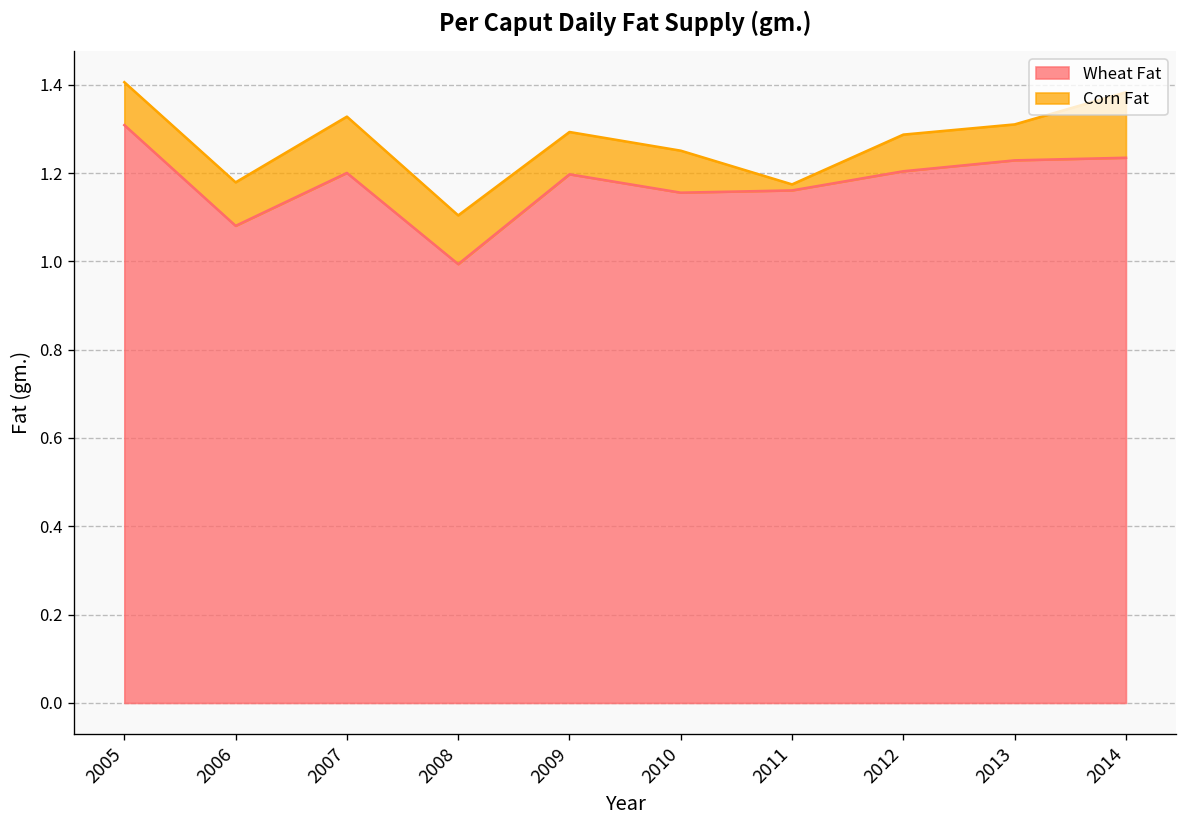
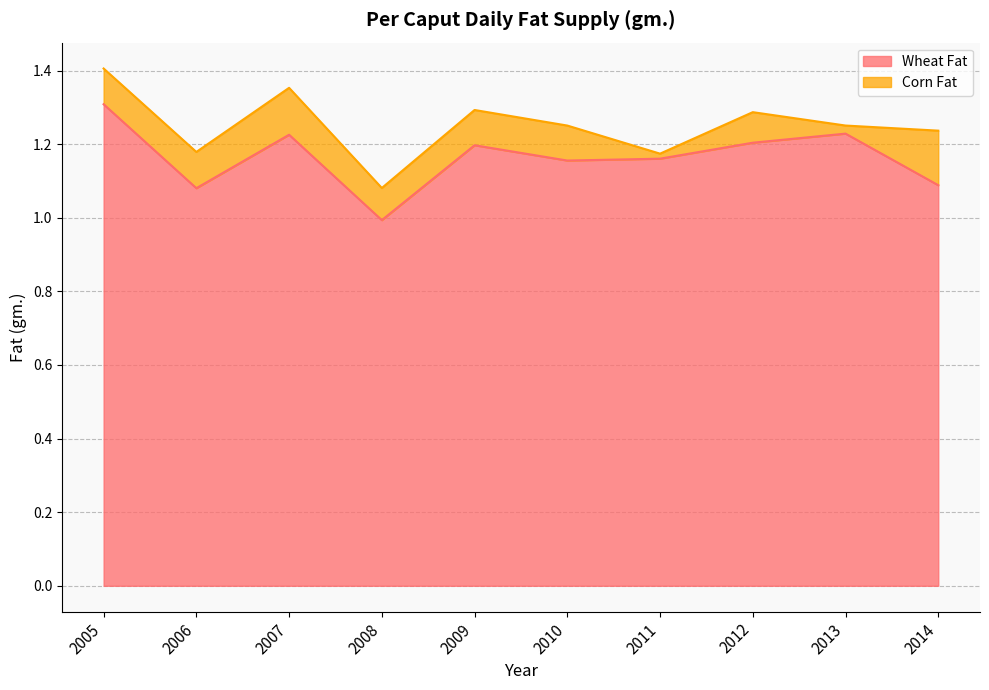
Wheat Fat, 2007: 1.20 -> 1.23
Corn Fat, 2008: 0.11 -> 0.09
Corn Fat, 2013: 0.08 -> 0.02
Wheat Fat, 2014: 1.23 -> 1.09
